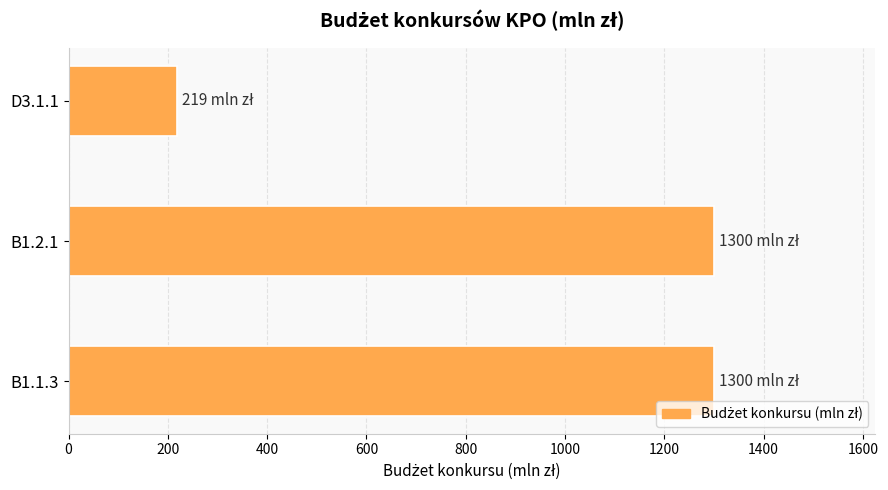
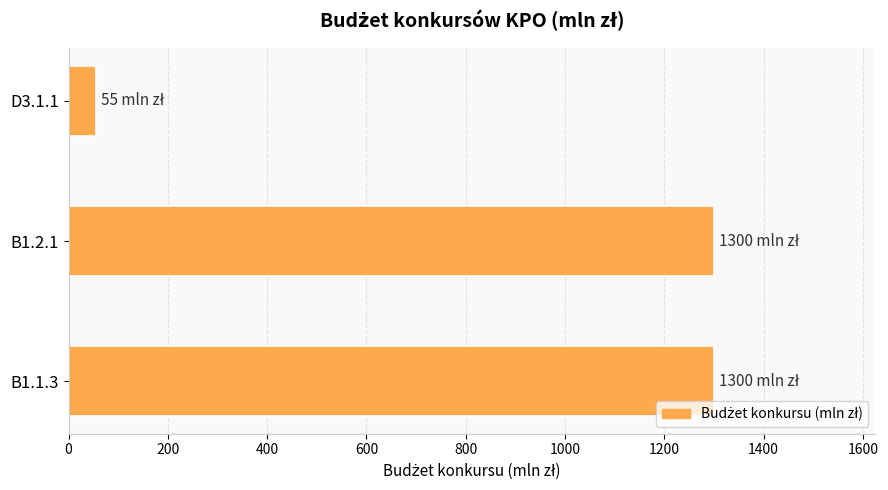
D3.1.1: 219 -> 55
